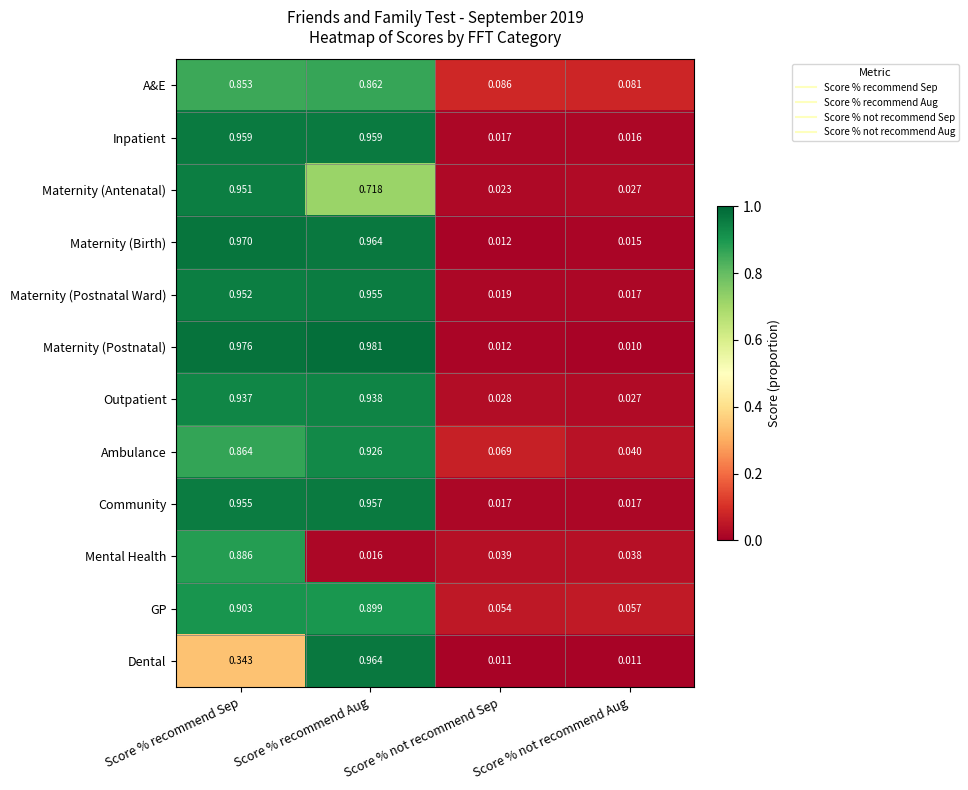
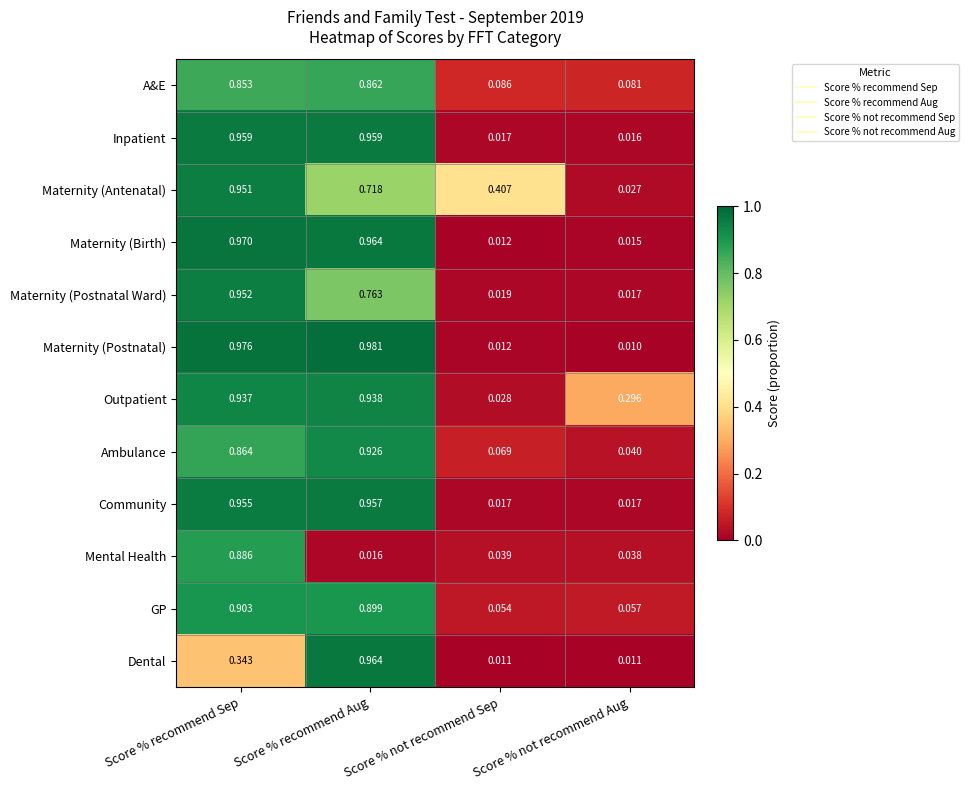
Maternity (Antenatal), Score % not recommend Sep: 0.023 -> 0.407
Maternity (Postnatal Ward), Score % recommend Aug: 0.955 -> 0.763
Outpatient, Score % not recommend Aug: 0.027 -> 0.296
